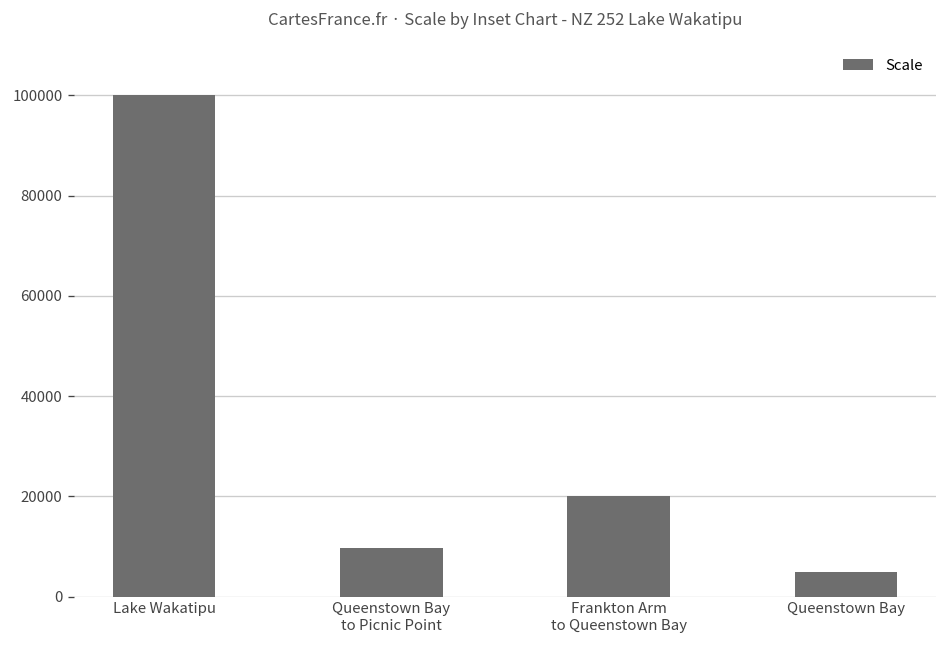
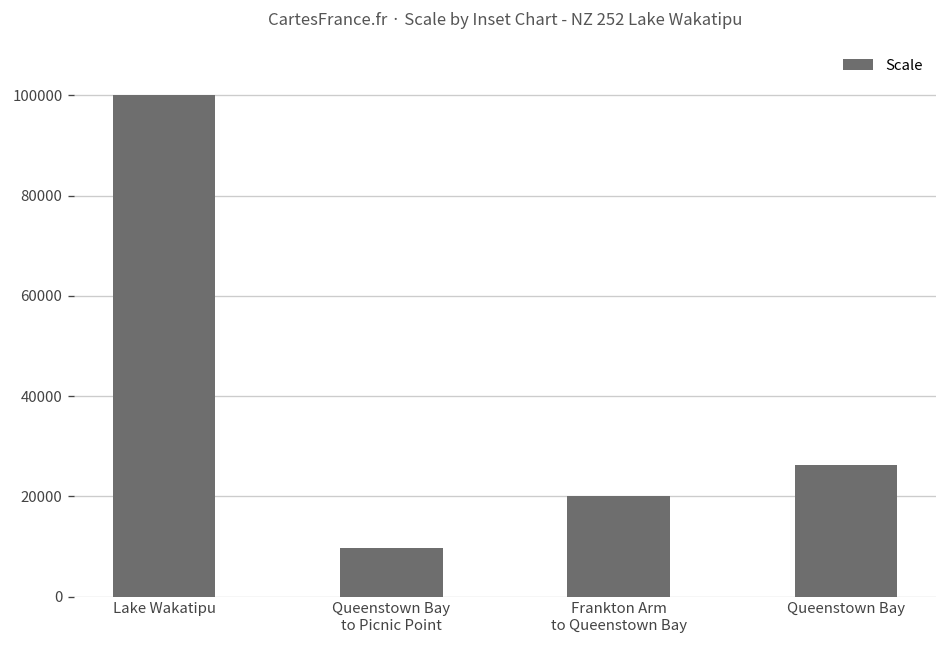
Queenstown Bay: 5000 -> 26000
